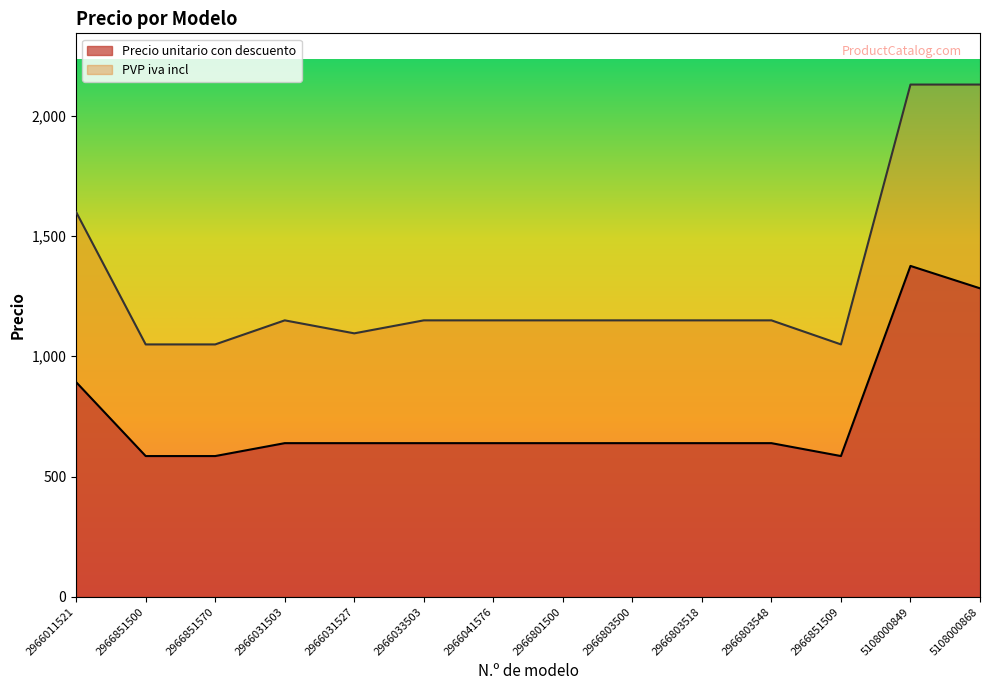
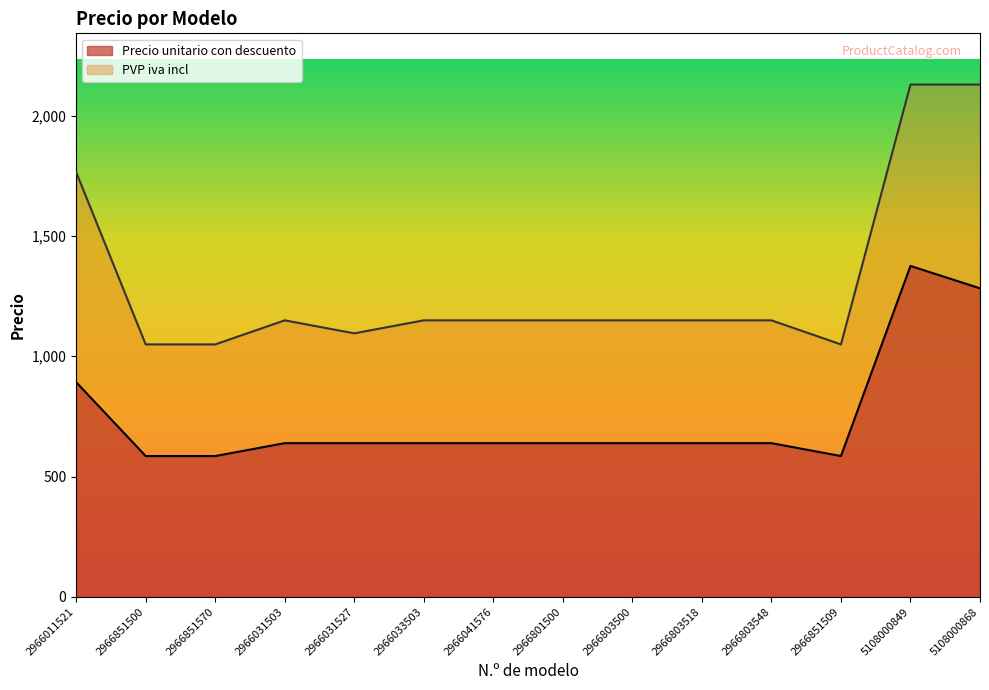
PVP iva incl, 2966011521: 1,600 -> 1,770
